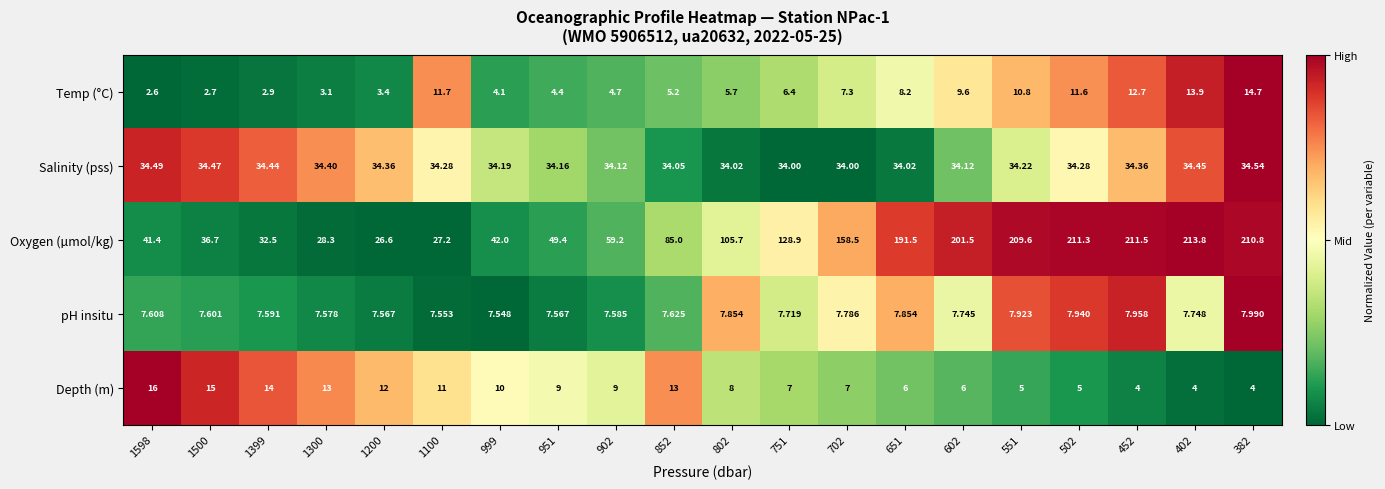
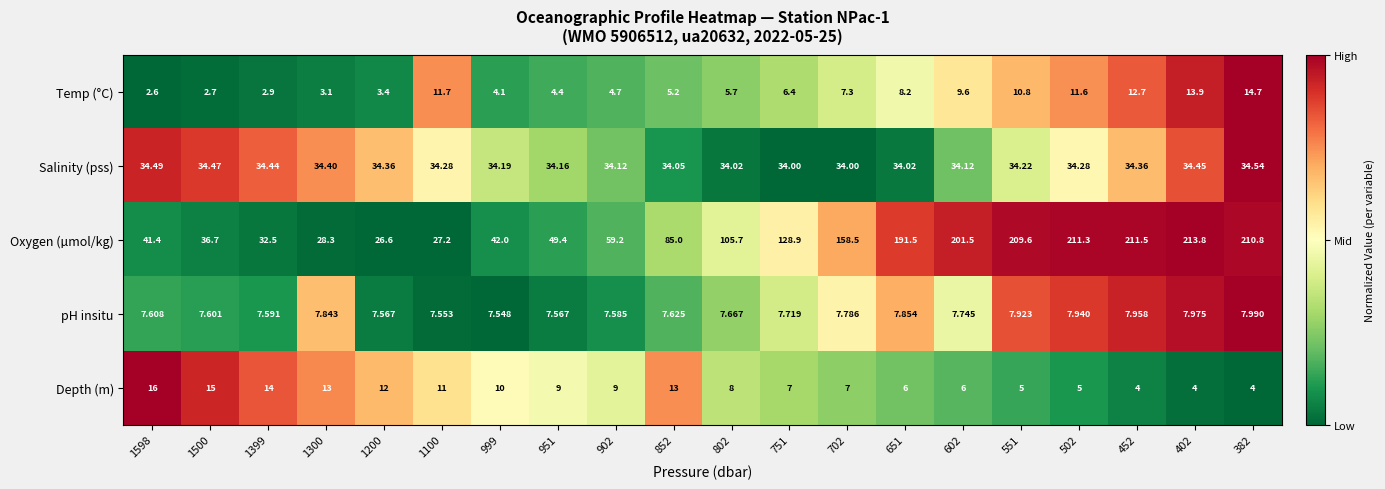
pH insitu, 1300: 7.578 -> 7.843
pH insitu, 802: 7.854 -> 7.667
pH insitu, 402: 7.748 -> 7.975
